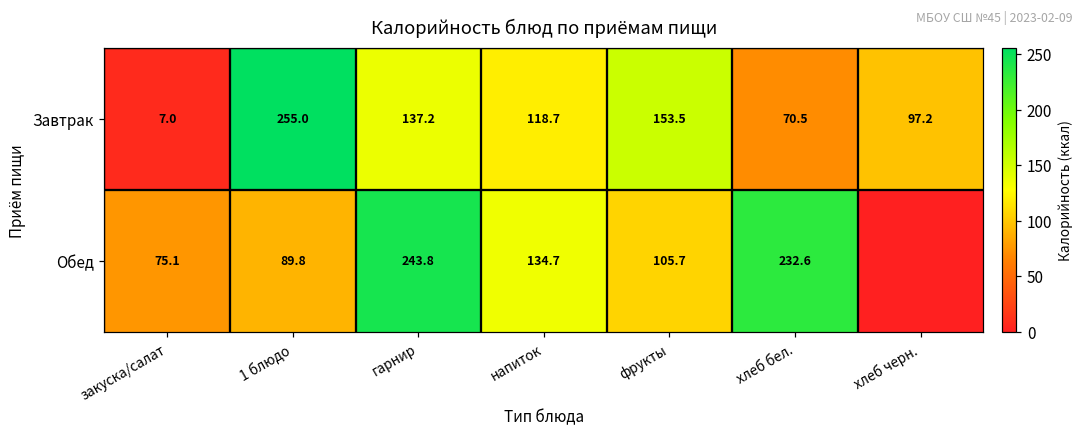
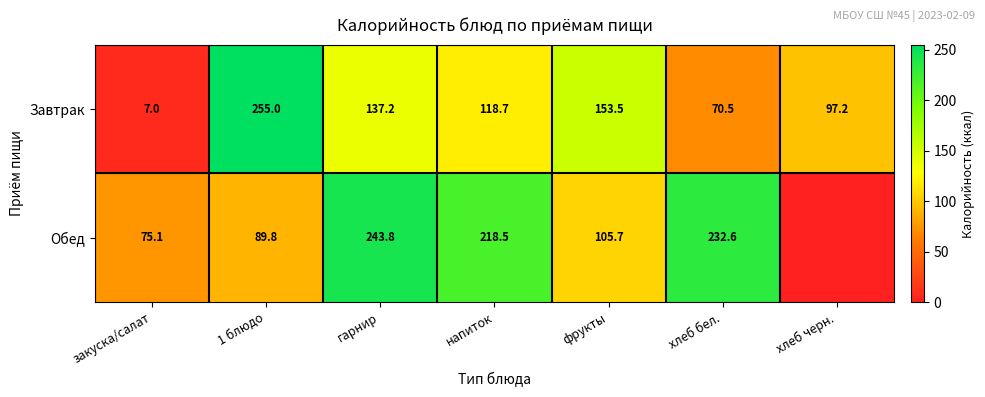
Обед, напиток: 134.7 -> 218.5
